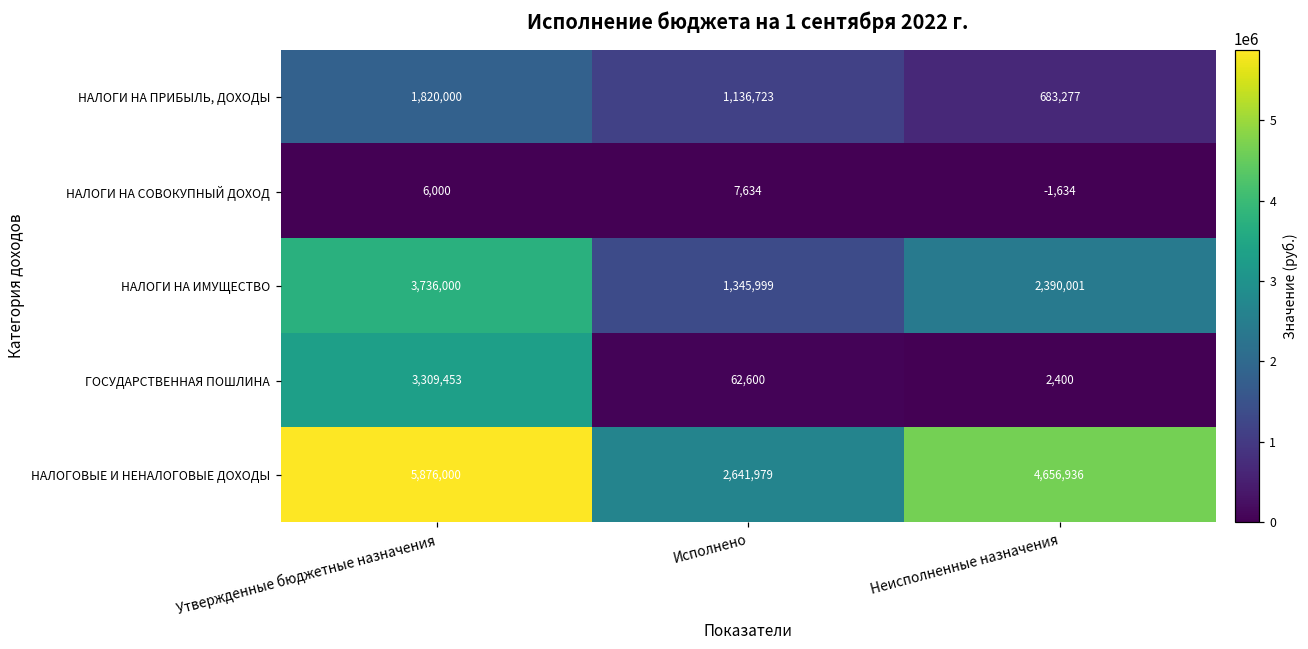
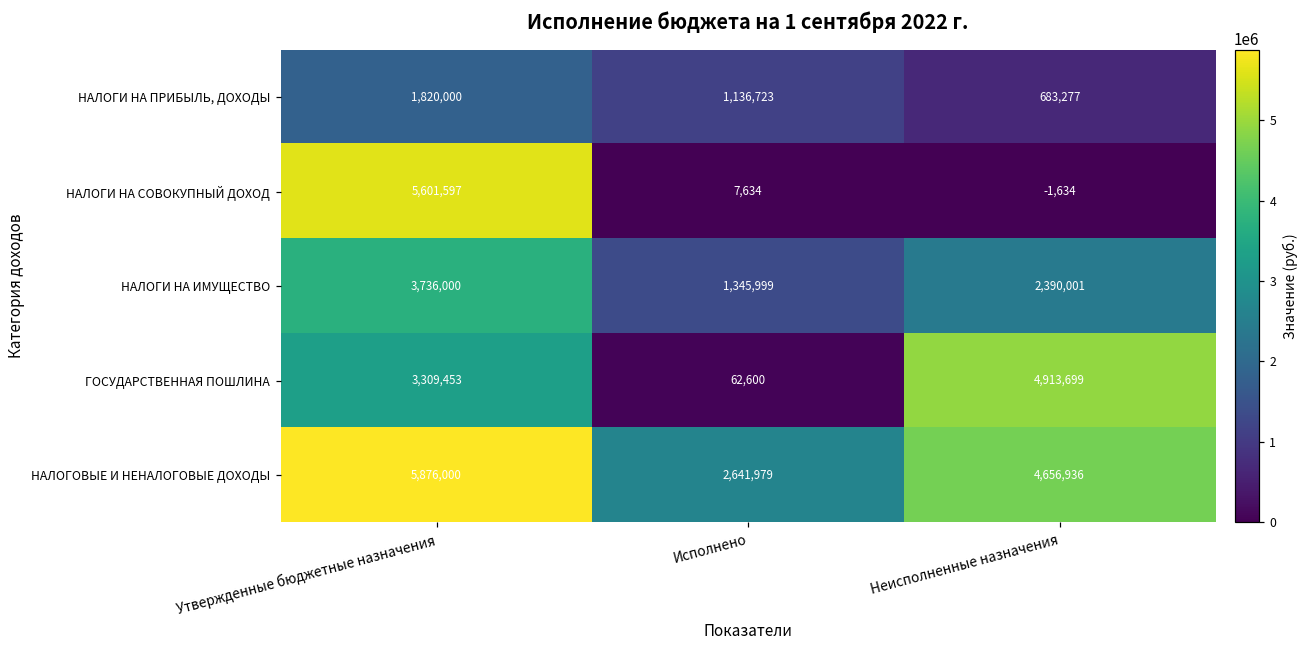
НАЛОГИ НА СОВОКУПНЫЙ ДОХОД, Утвержденные бюджетные назначения: 6,000 -> 5,601,597
ГОСУДАРСТВЕННАЯ ПОШЛИНА, Неисполненные назначения: 2,400 -> 4,913,699
